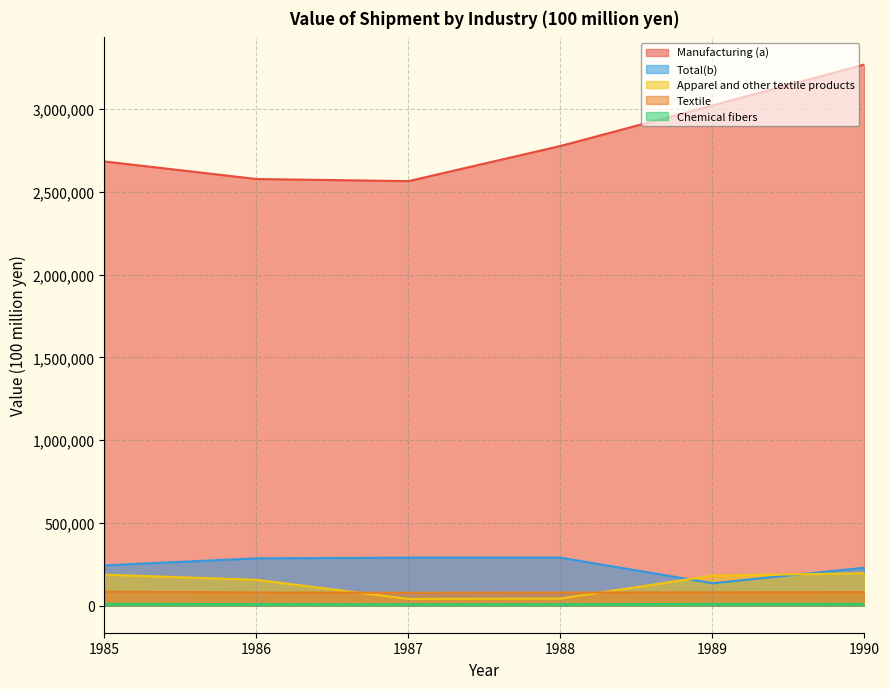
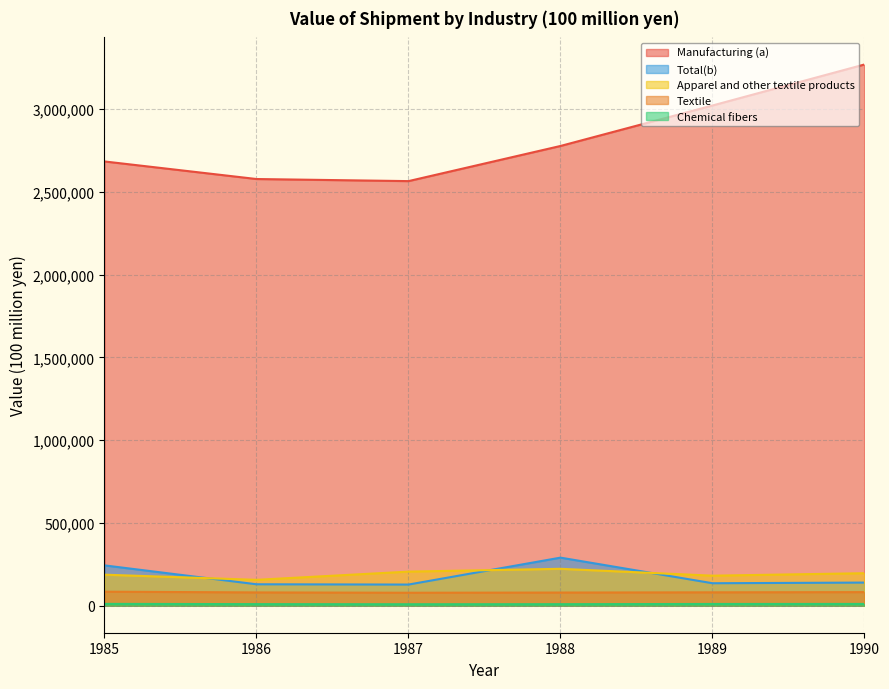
Total(b), 1986: 290,000 -> 130,000
Total(b), 1987: 290,000 -> 130,000
Apparel and other textile products, 1987: 40,000 -> 210,000
Apparel and other textile products, 1988: 40,000 -> 220,000
Total(b), 1990: 230,000 -> 140,000
